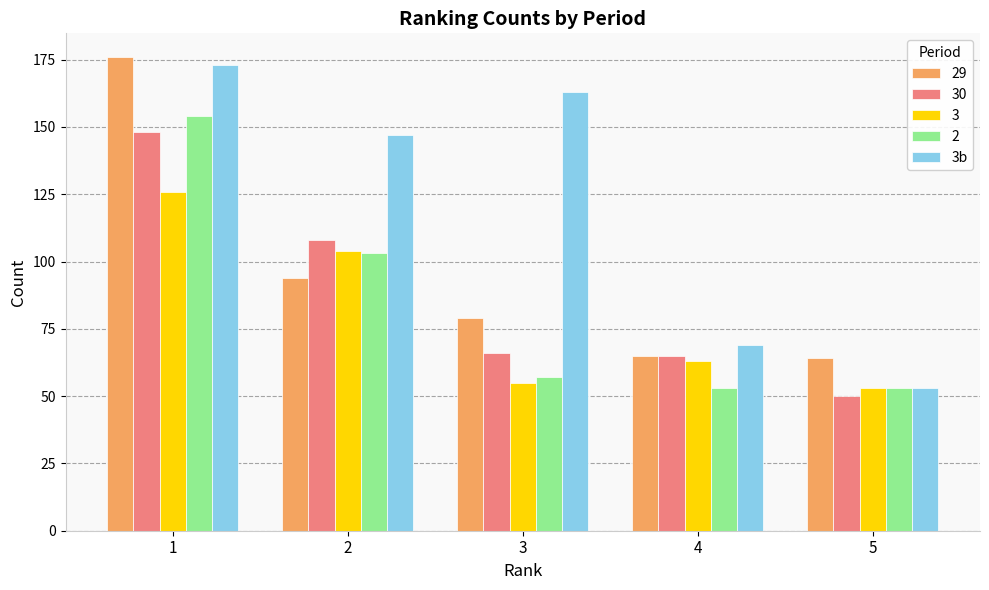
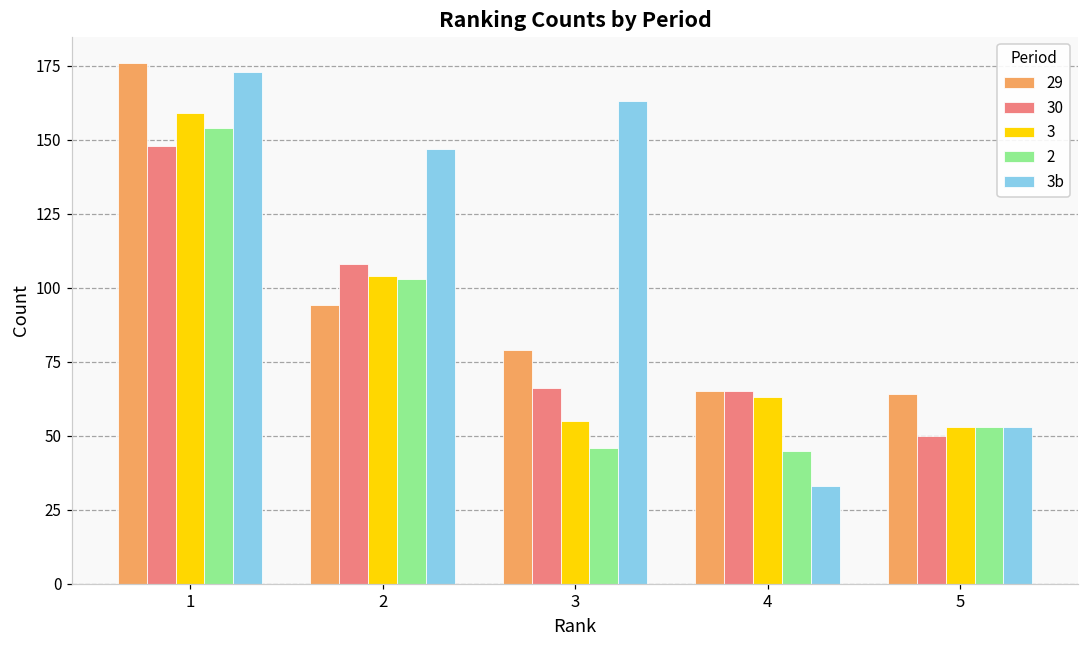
3, 1: 126 -> 159
2, 3: 57 -> 46
2, 4: 53 -> 45
3b, 4: 69 -> 33
